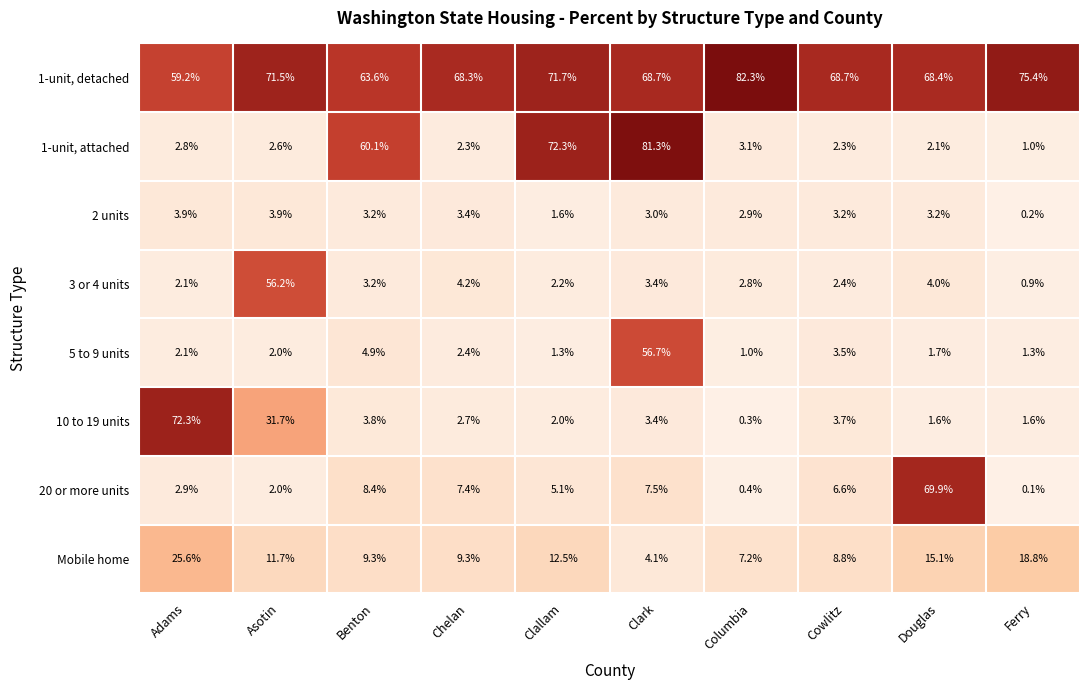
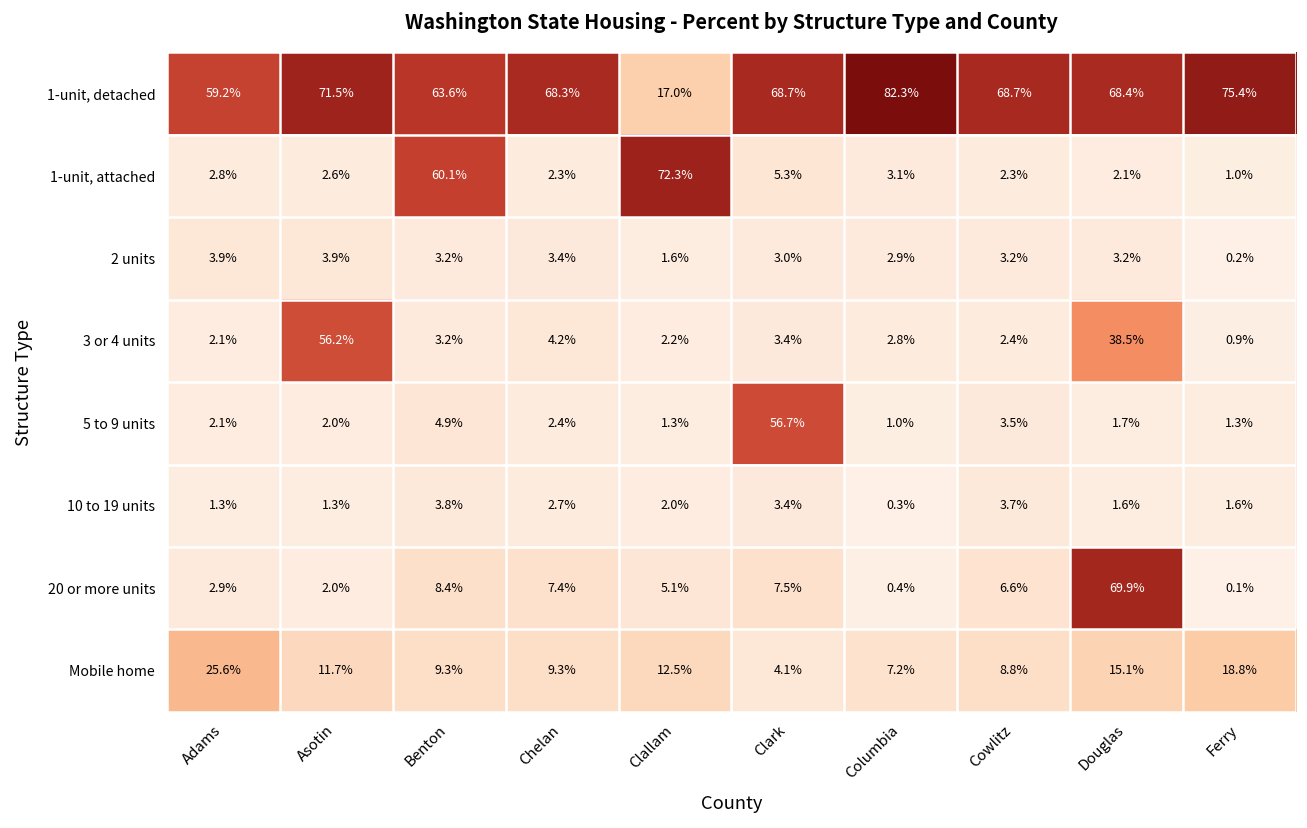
1-unit, detached, Clallam: 71.7% -> 17.0%
1-unit, attached, Clark: 81.3% -> 5.3%
3 or 4 units, Douglas: 4.0% -> 38.5%
10 to 19 units, Adams: 72.3% -> 1.3%
10 to 19 units, Asotin: 31.7% -> 1.3%
